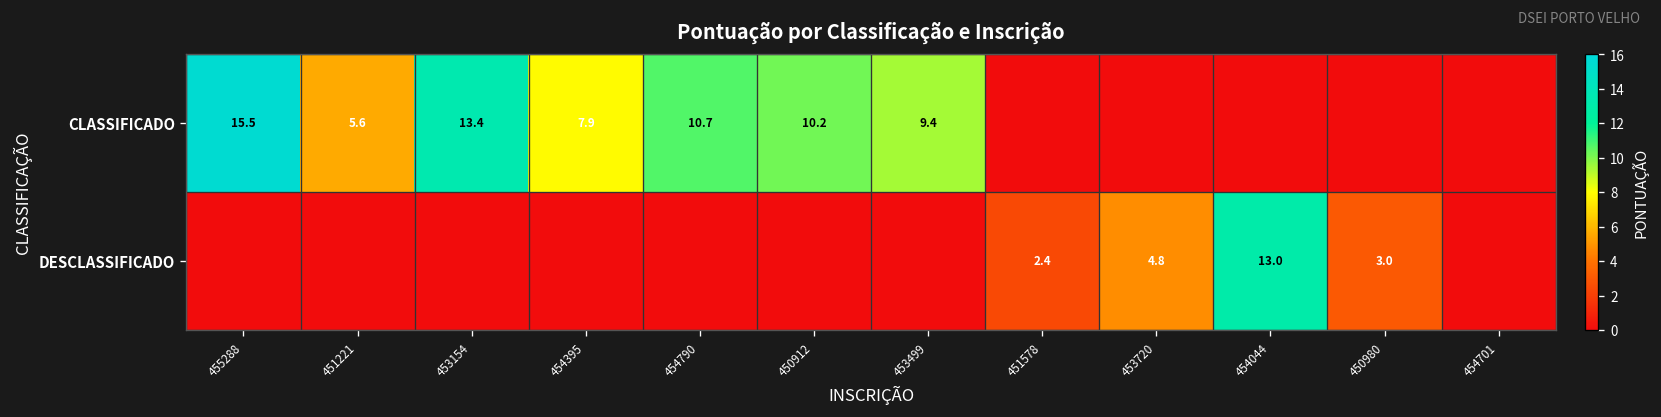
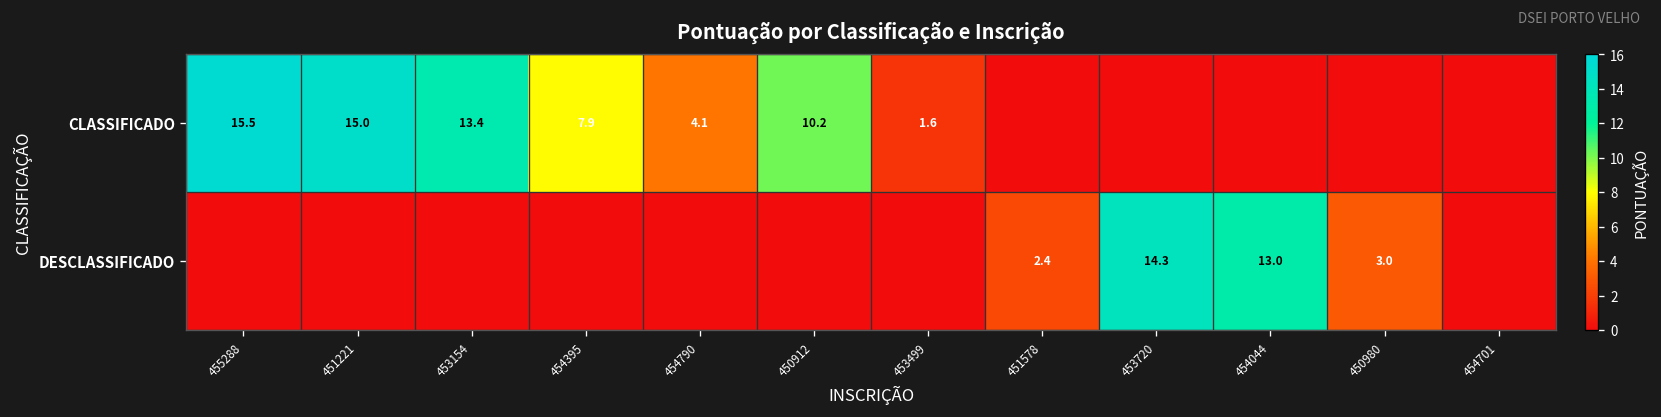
CLASSIFICADO, 451221: 5.6 -> 15.0
CLASSIFICADO, 454790: 10.7 -> 4.1
CLASSIFICADO, 453499: 9.4 -> 1.6
DESCLASSIFICADO, 453720: 4.8 -> 14.3
